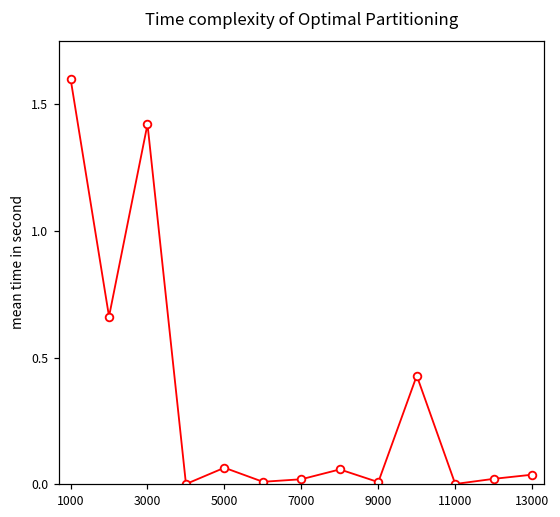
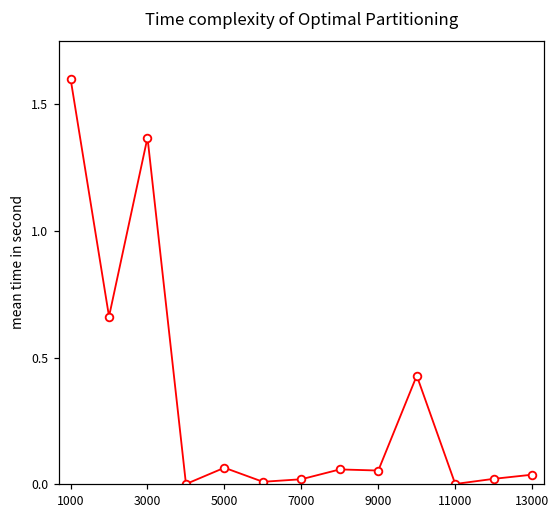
3000: 1.42 -> 1.37
9000: 0.01 -> 0.05
